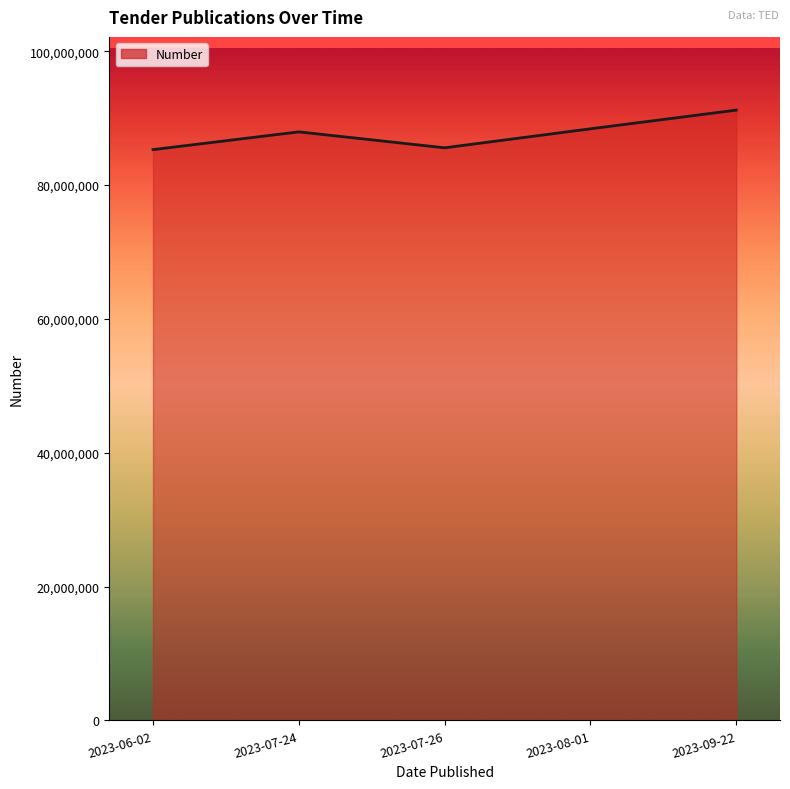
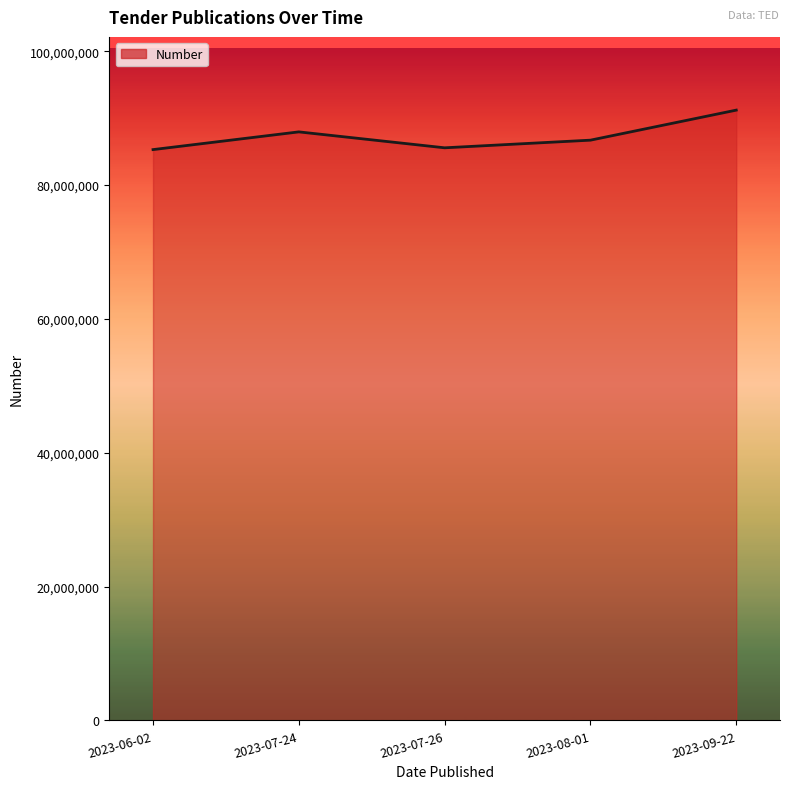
2023-08-01: 88,000,000 -> 87,000,000
